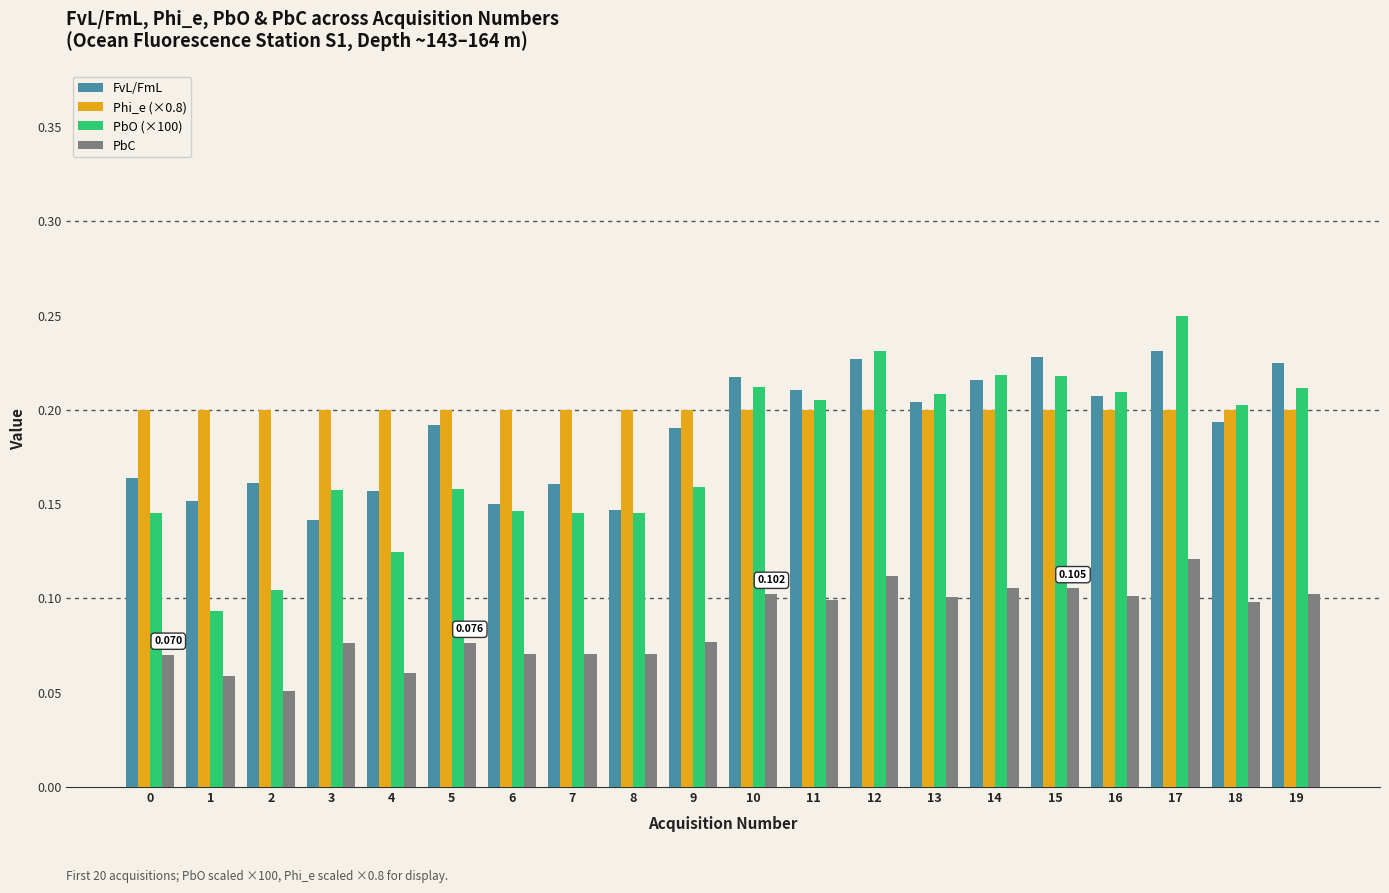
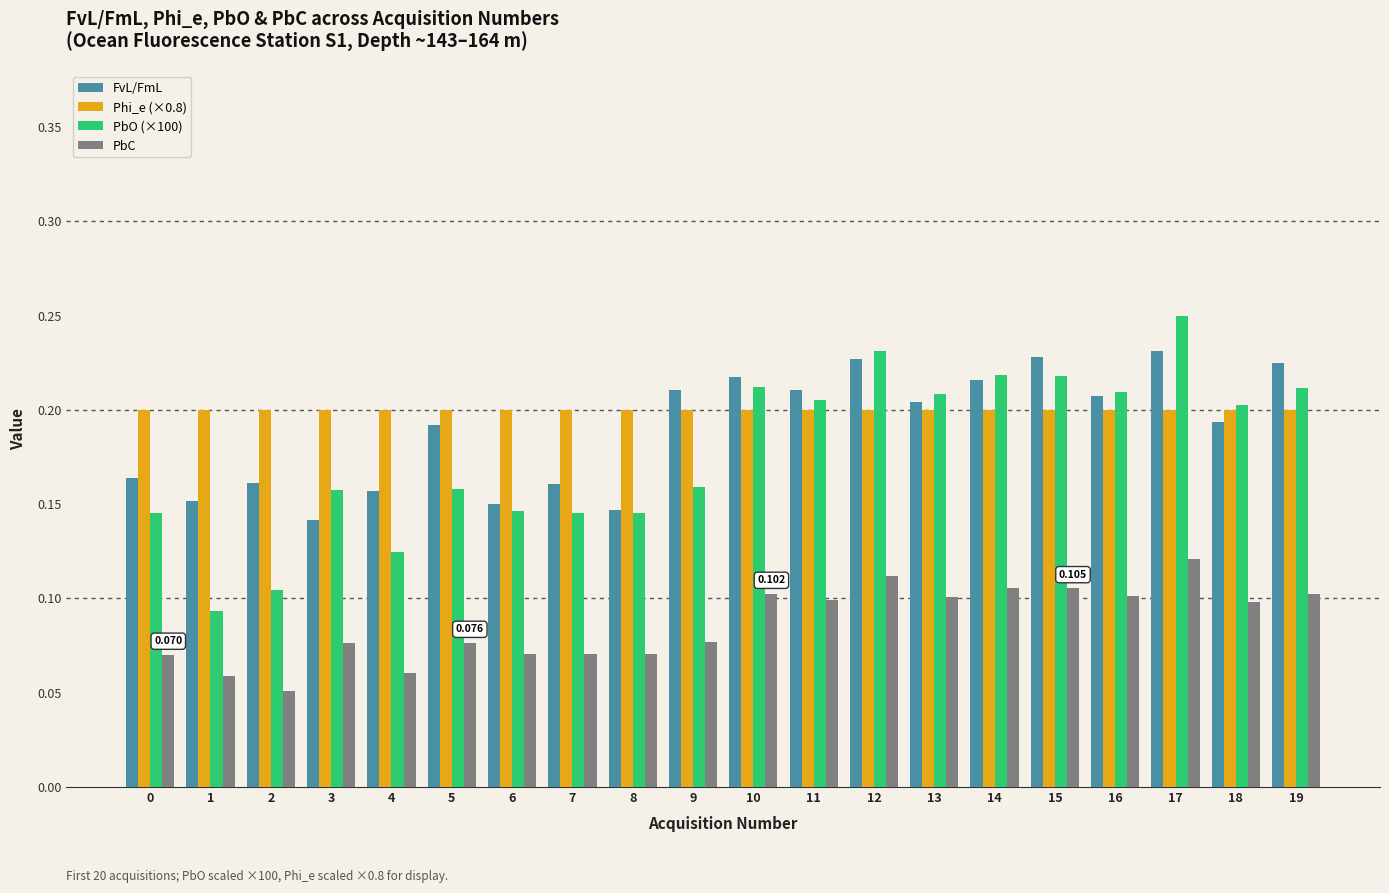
FvL/FmL, 9: 0.190 -> 0.210
